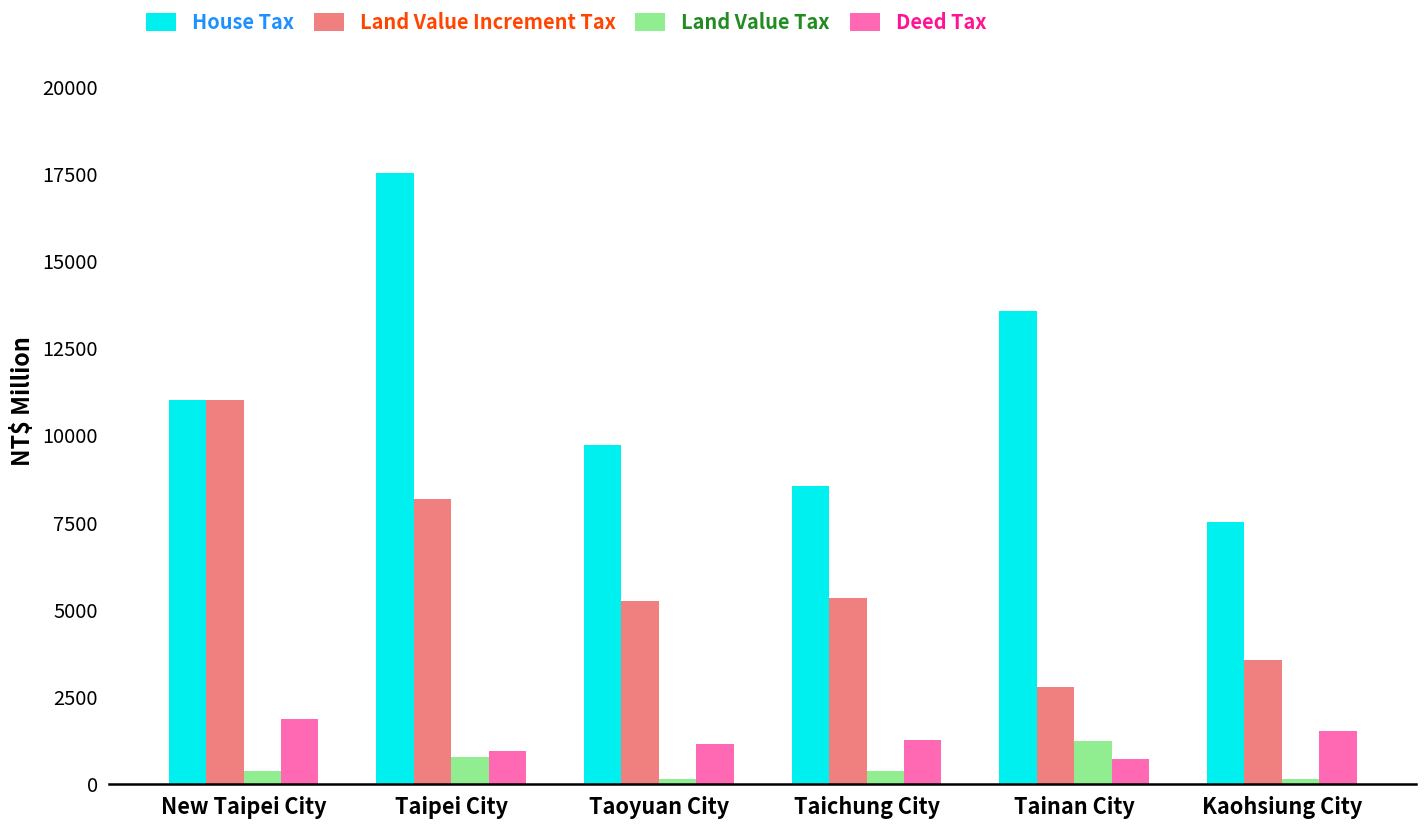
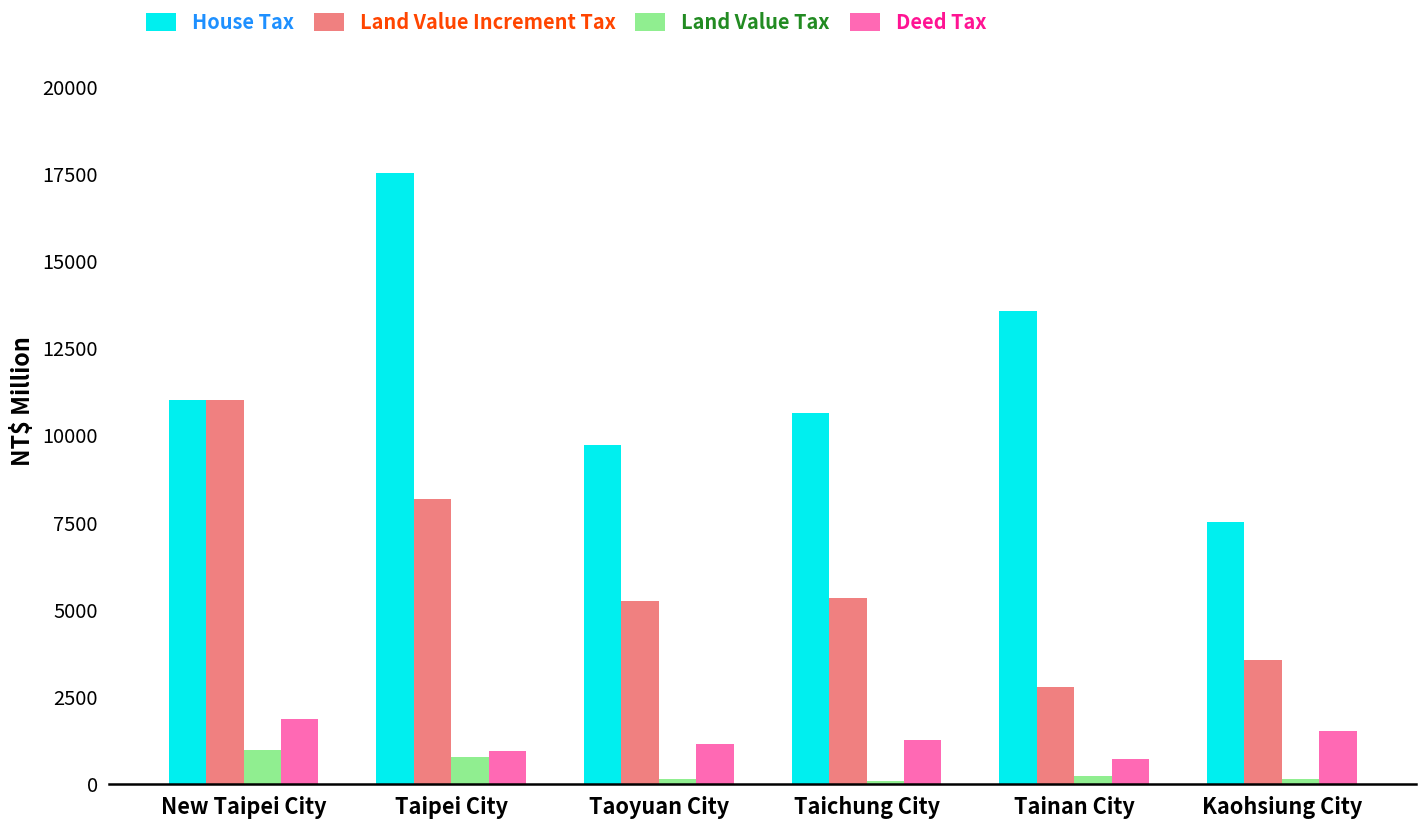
Land Value Tax, New Taipei City: 400 -> 1000
House Tax, Taichung City: 8500 -> 10600
Land Value Tax, Taichung City: 400 -> 100
Land Value Tax, Tainan City: 1200 -> 200
